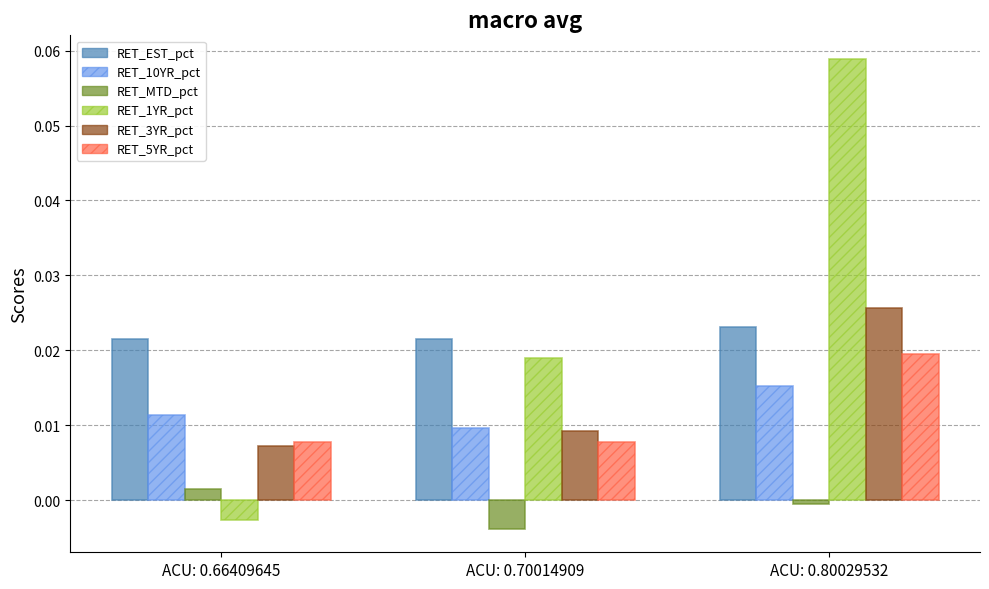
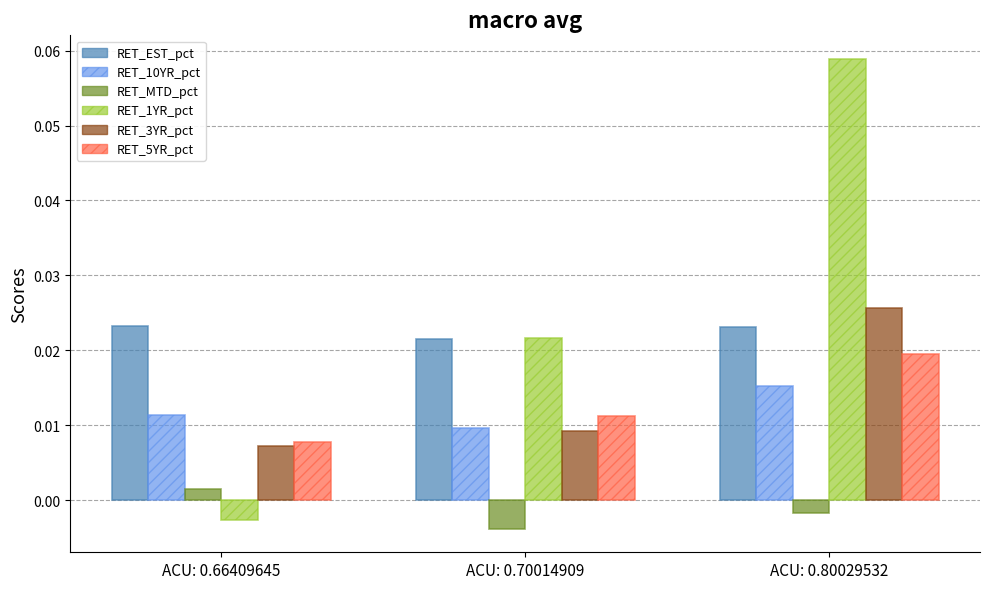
RET_EST_pct, ACU: 0.66409645: 0.022 -> 0.023
RET_1YR_pct, ACU: 0.70014909: 0.019 -> 0.022
RET_5YR_pct, ACU: 0.70014909: 0.008 -> 0.011
RET_MTD_pct, ACU: 0.80029532: -0.001 -> -0.002
